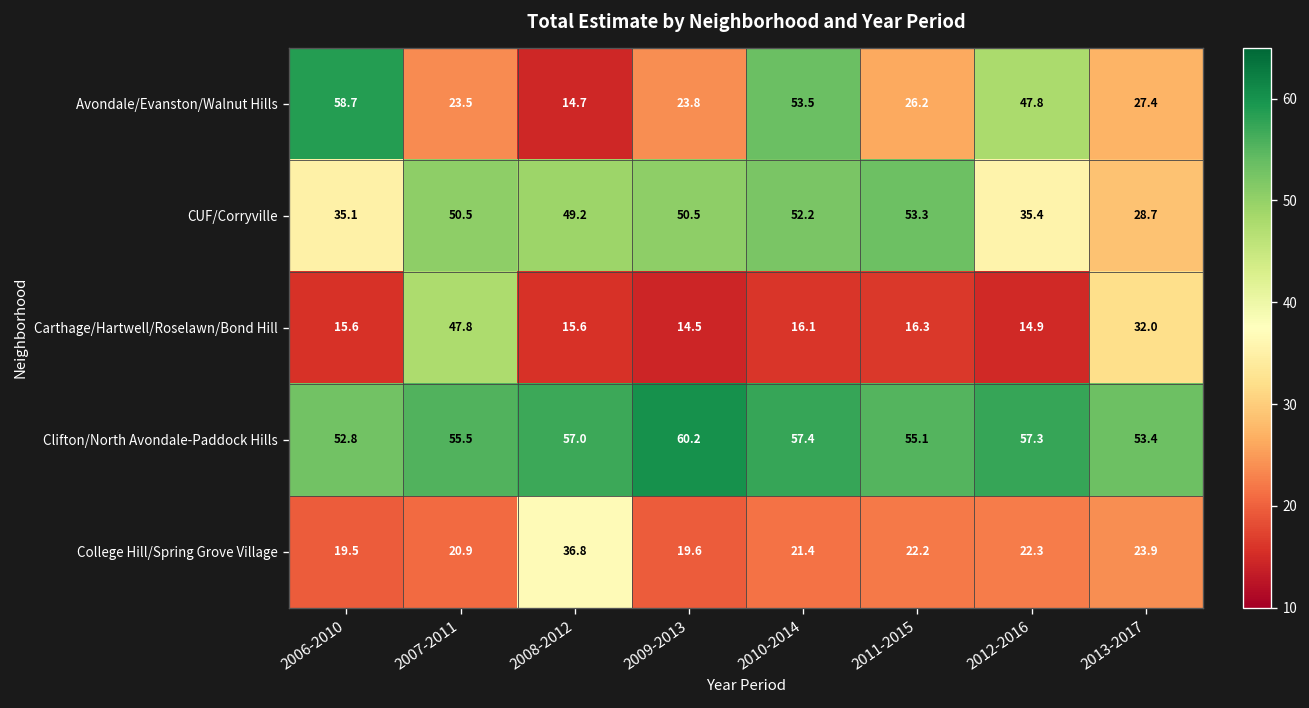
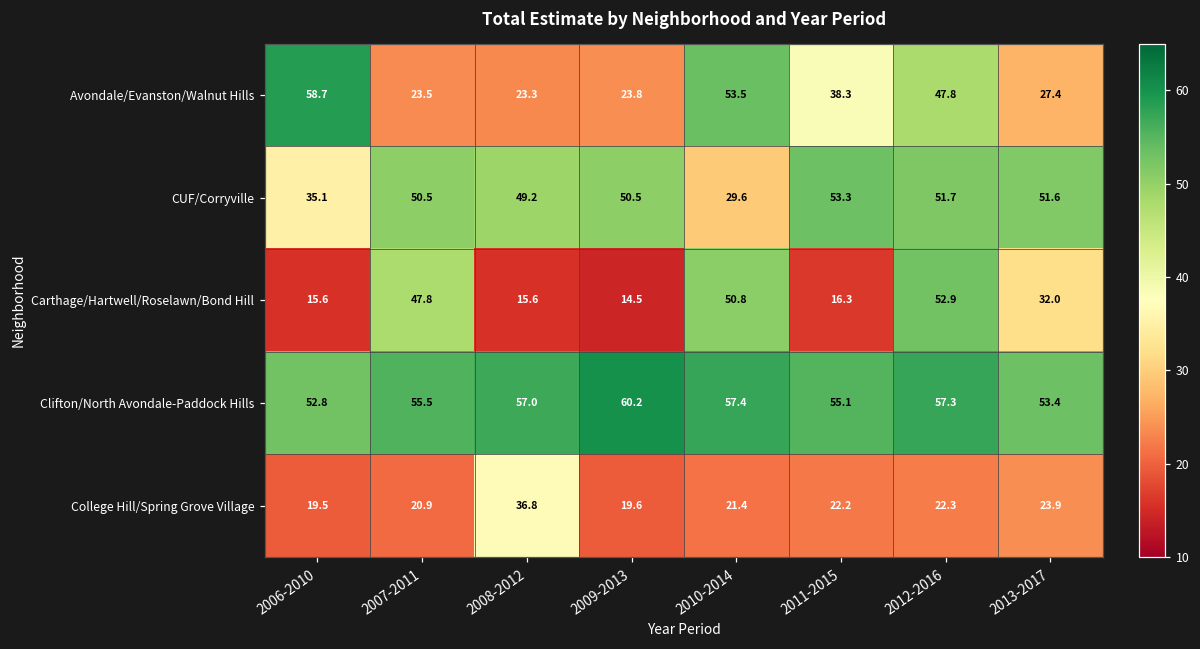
Avondale/Evanston/Walnut Hills, 2008-2012: 14.7 -> 23.3
Avondale/Evanston/Walnut Hills, 2011-2015: 26.2 -> 38.3
CUF/Corryville, 2010-2014: 52.2 -> 29.6
CUF/Corryville, 2012-2016: 35.4 -> 51.7
CUF/Corryville, 2013-2017: 28.7 -> 51.6
Carthage/Hartwell/Roselawn/Bond Hill, 2010-2014: 16.1 -> 50.8
Carthage/Hartwell/Roselawn/Bond Hill, 2012-2016: 14.9 -> 52.9
